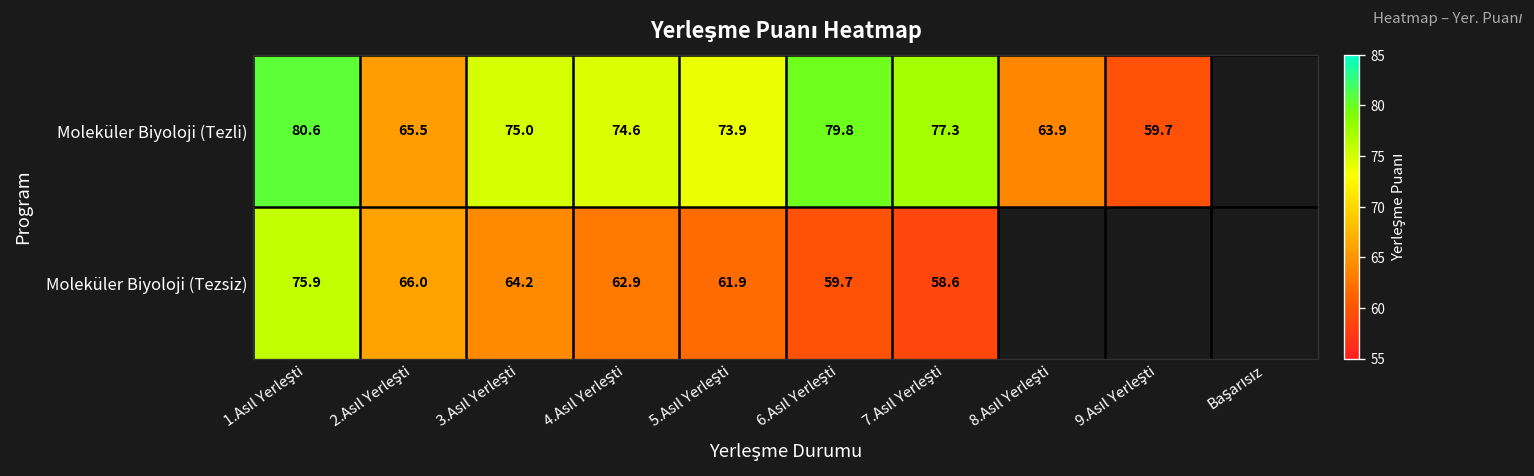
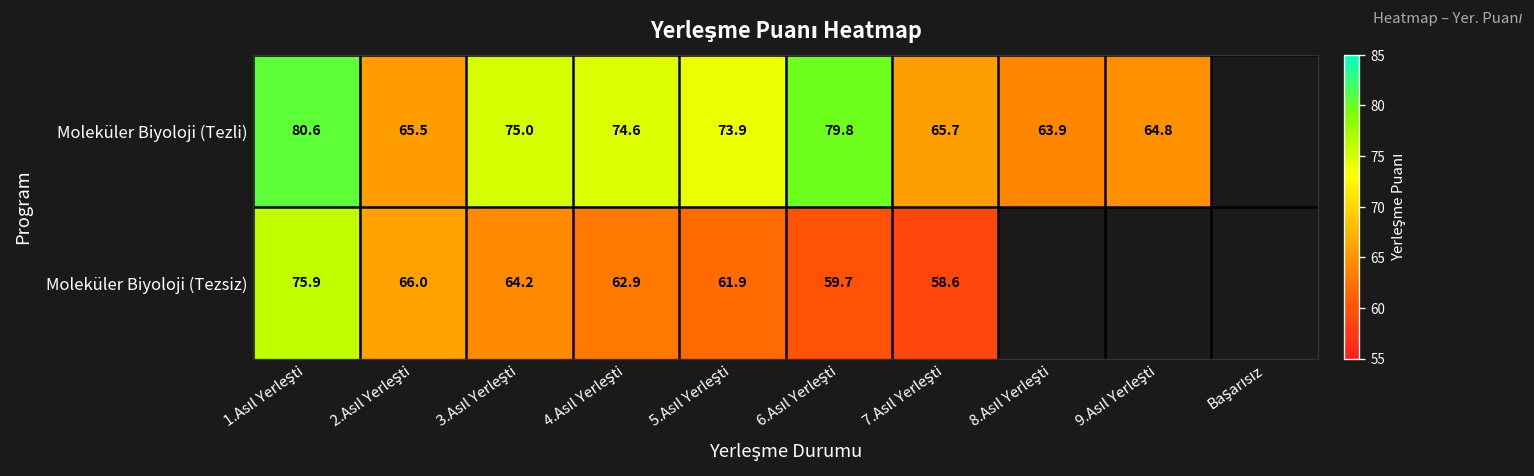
Moleküler Biyoloji (Tezli), 7.Asıl Yerleşti: 77.3 -> 65.7
Moleküler Biyoloji (Tezli), 9.Asıl Yerleşti: 59.7 -> 64.8
